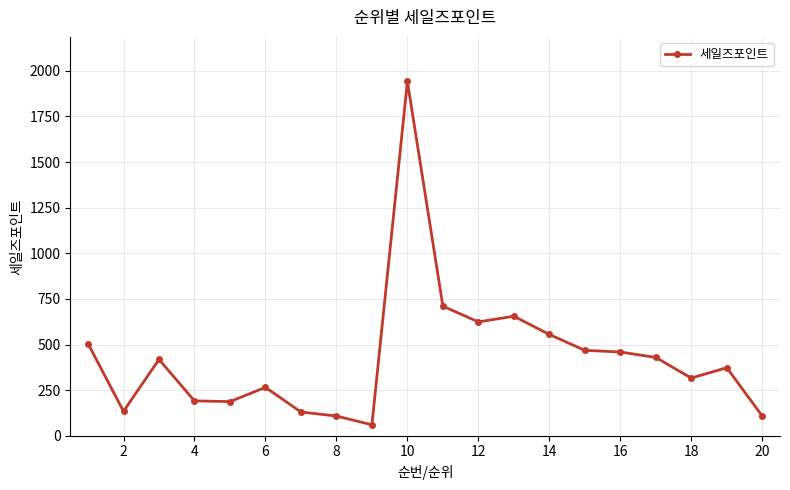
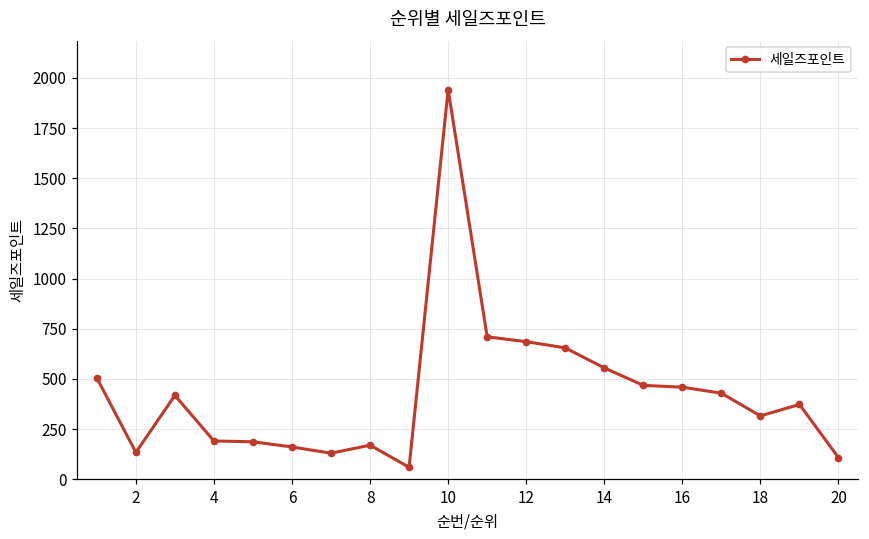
6: 270 -> 160
8: 110 -> 170
12: 620 -> 690
